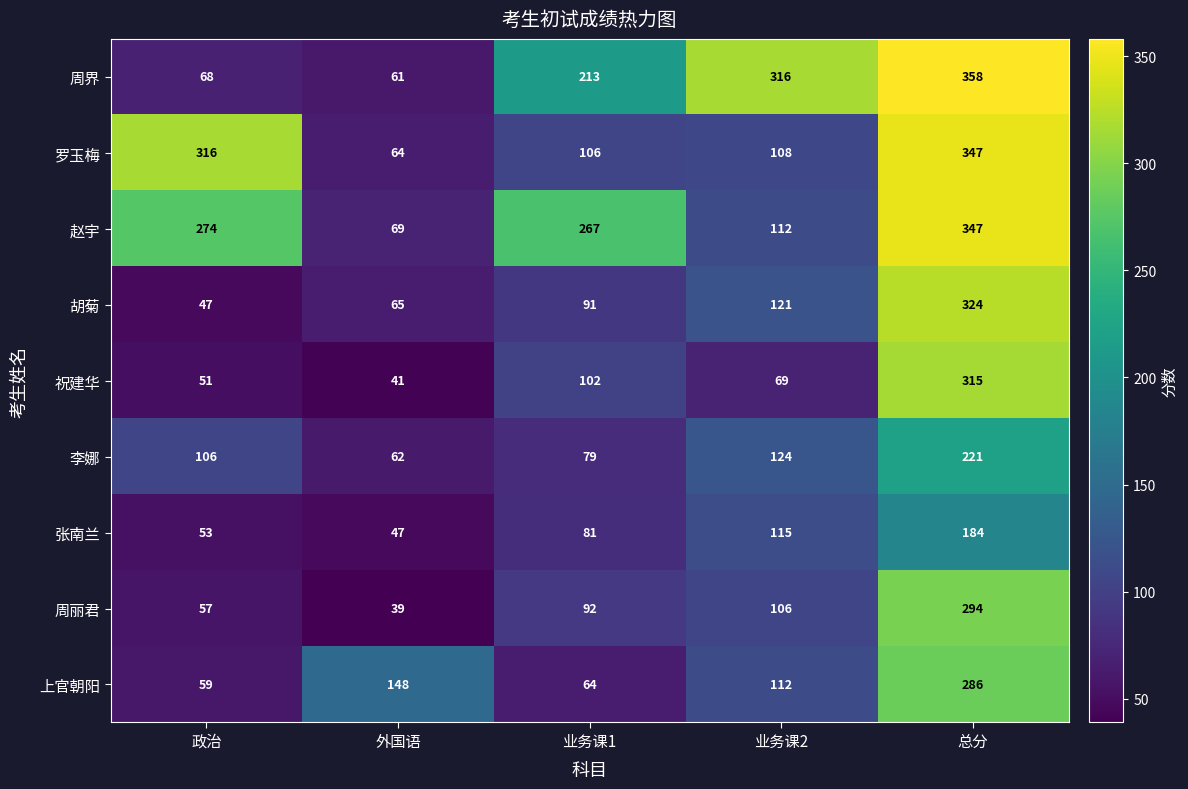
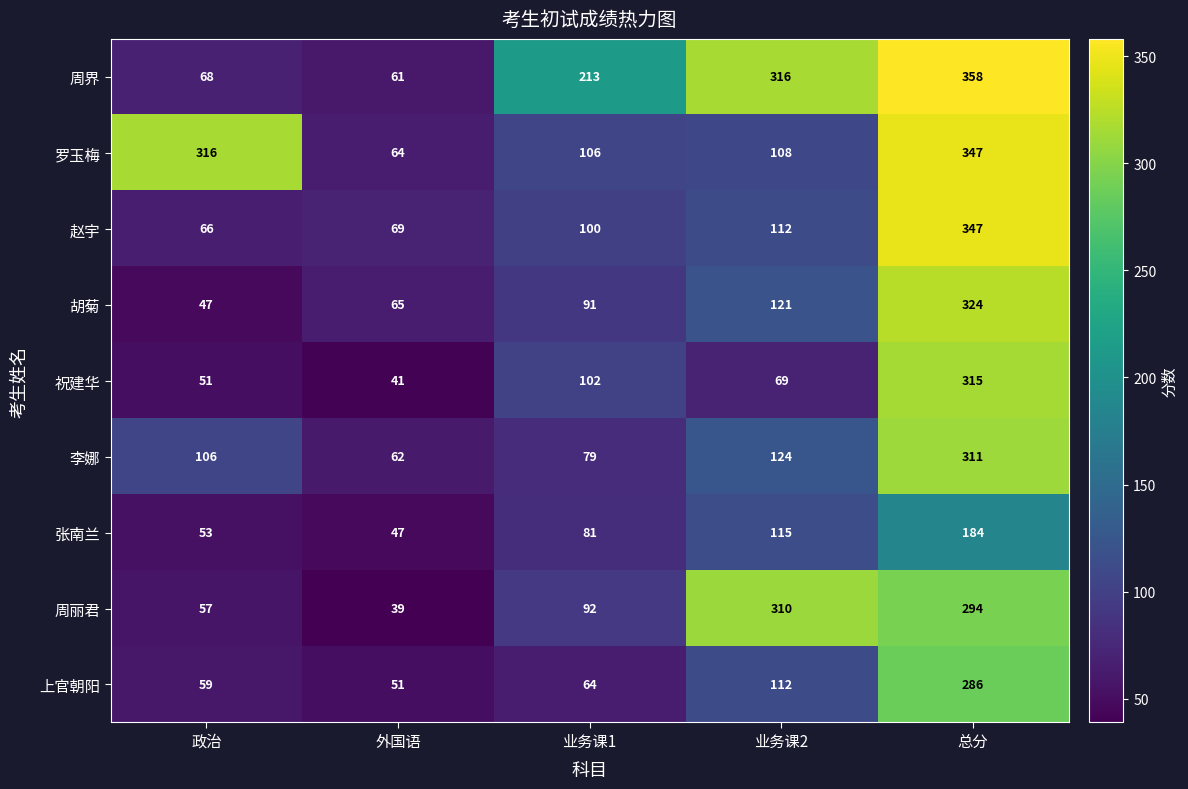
赵宇, 政治: 274 -> 66
赵宇, 业务课1: 267 -> 100
李娜, 总分: 221 -> 311
周丽君, 业务课2: 106 -> 310
上官朝阳, 外国语: 148 -> 51
